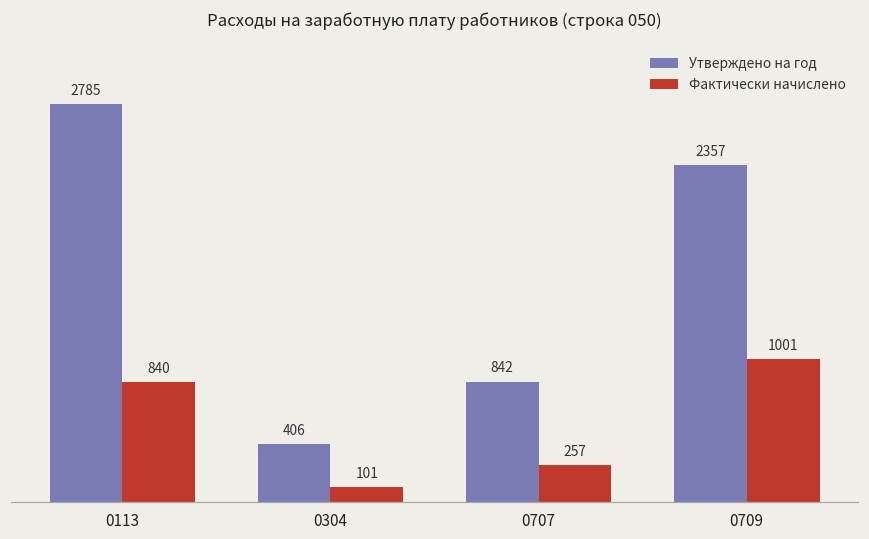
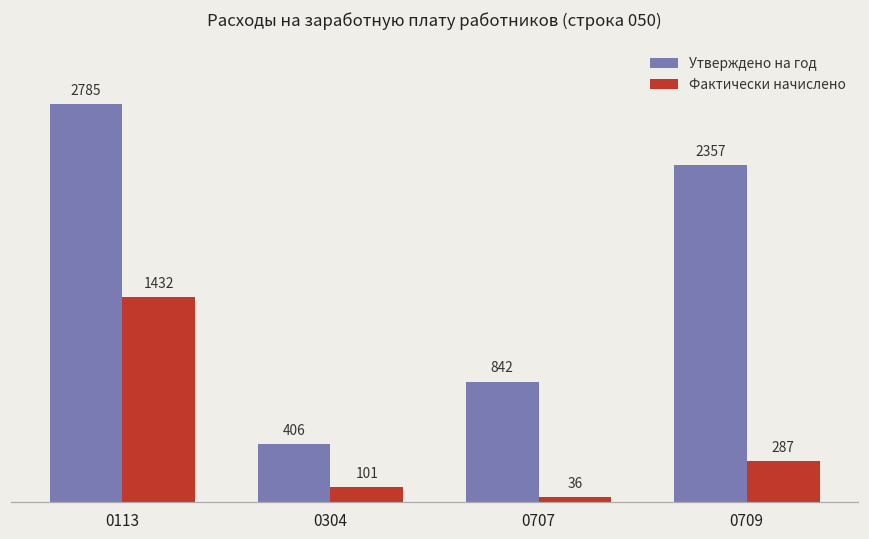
Фактически начислено, 0113: 840 -> 1432
Фактически начислено, 0707: 257 -> 36
Фактически начислено, 0709: 1001 -> 287
